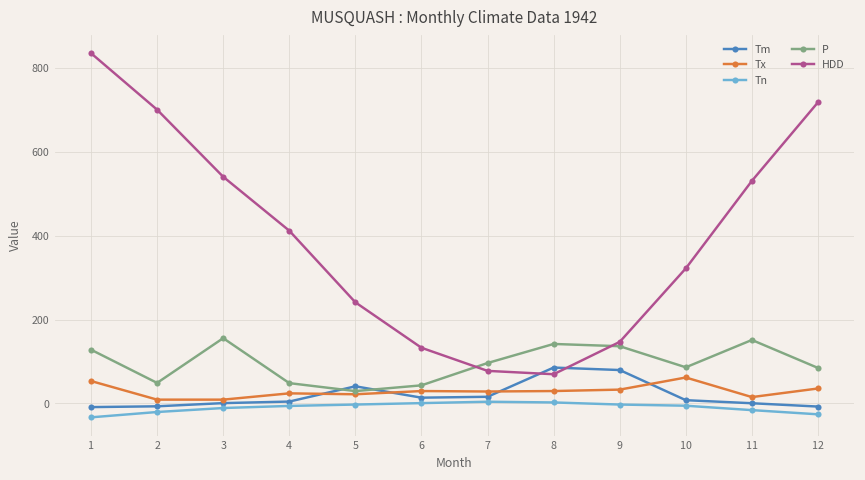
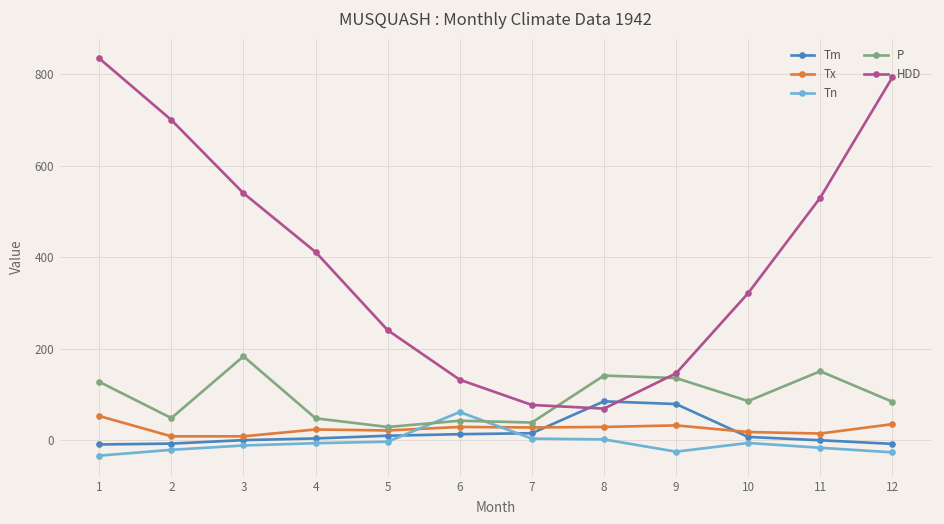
P, 3: 160 -> 180
Tm, 5: 40 -> 10
Tn, 6: 0 -> 60
P, 7: 100 -> 40
Tn, 9: 0 -> -20
Tx, 10: 60 -> 20
HDD, 12: 720 -> 790
